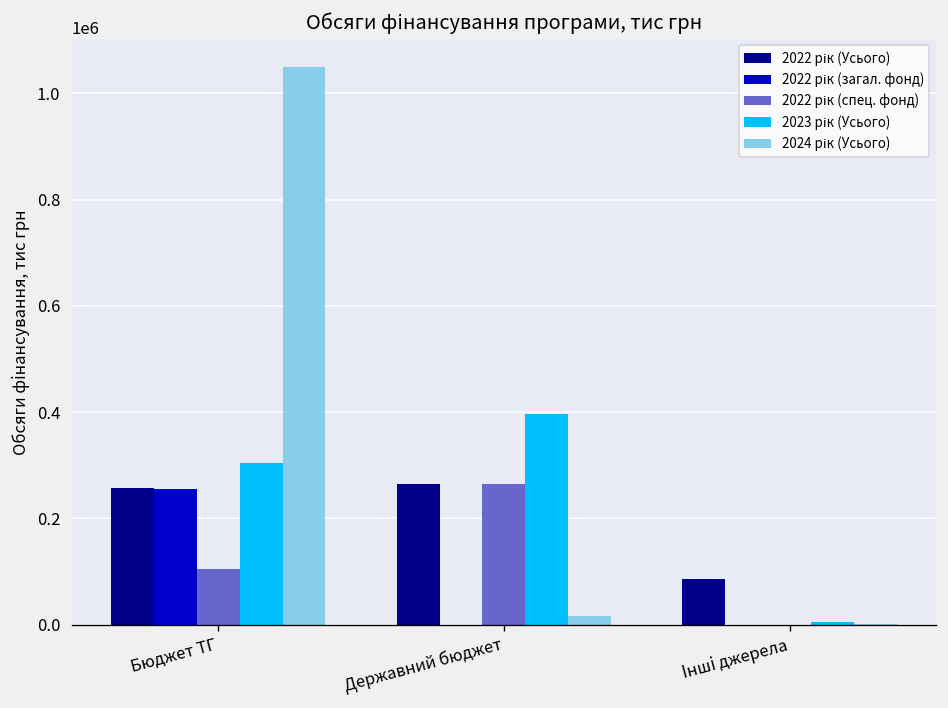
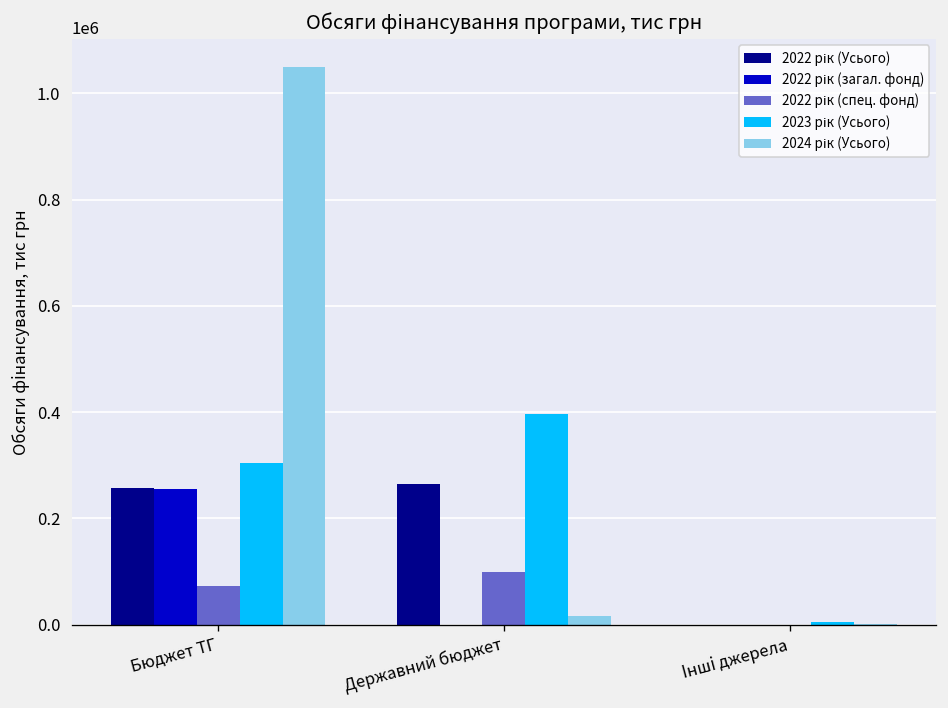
2022 рік (спец. фонд), Бюджет ТГ: 100000 -> 70000
2022 рік (спец. фонд), Державний бюджет: 260000 -> 100000
2022 рік (Усього), Інші джерела: 90000 -> 0
